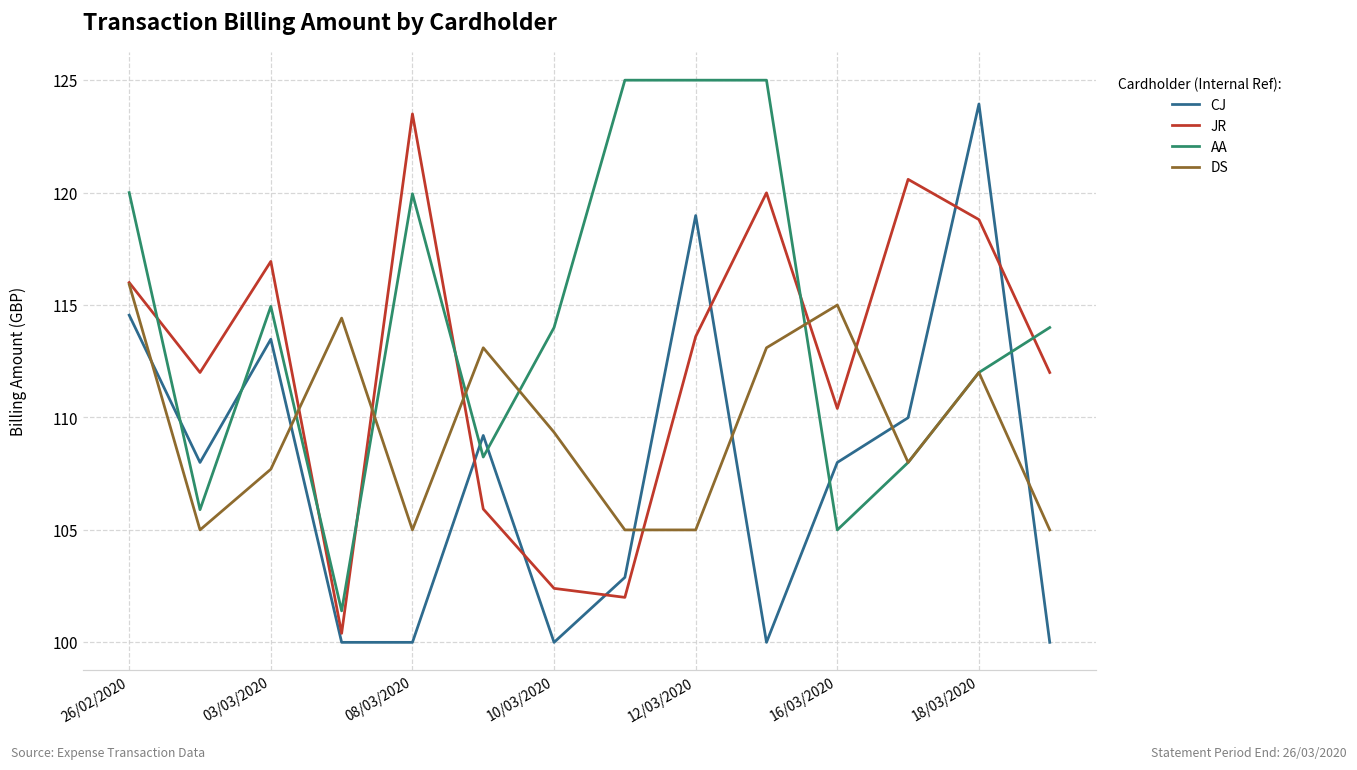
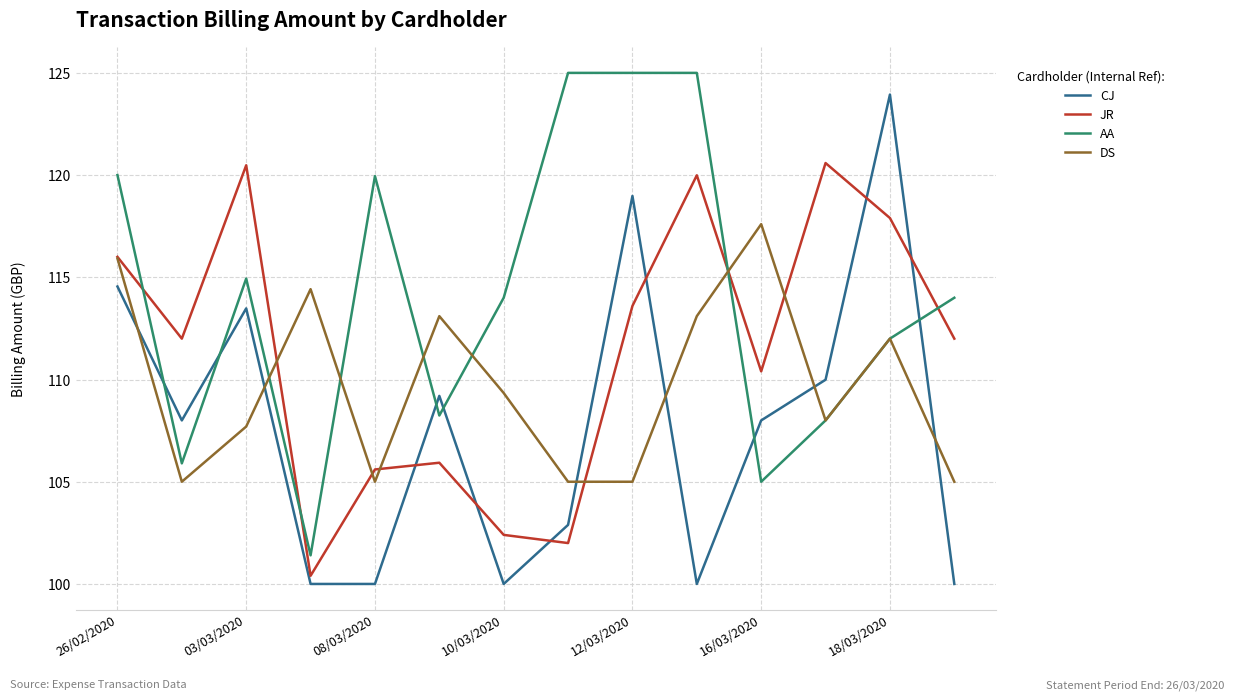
JR, 03/03/2020: 116.9 -> 120.5
JR, 08/03/2020: 123.5 -> 105.6
DS, 16/03/2020: 115.0 -> 117.6
JR, 18/03/2020: 118.8 -> 117.9
